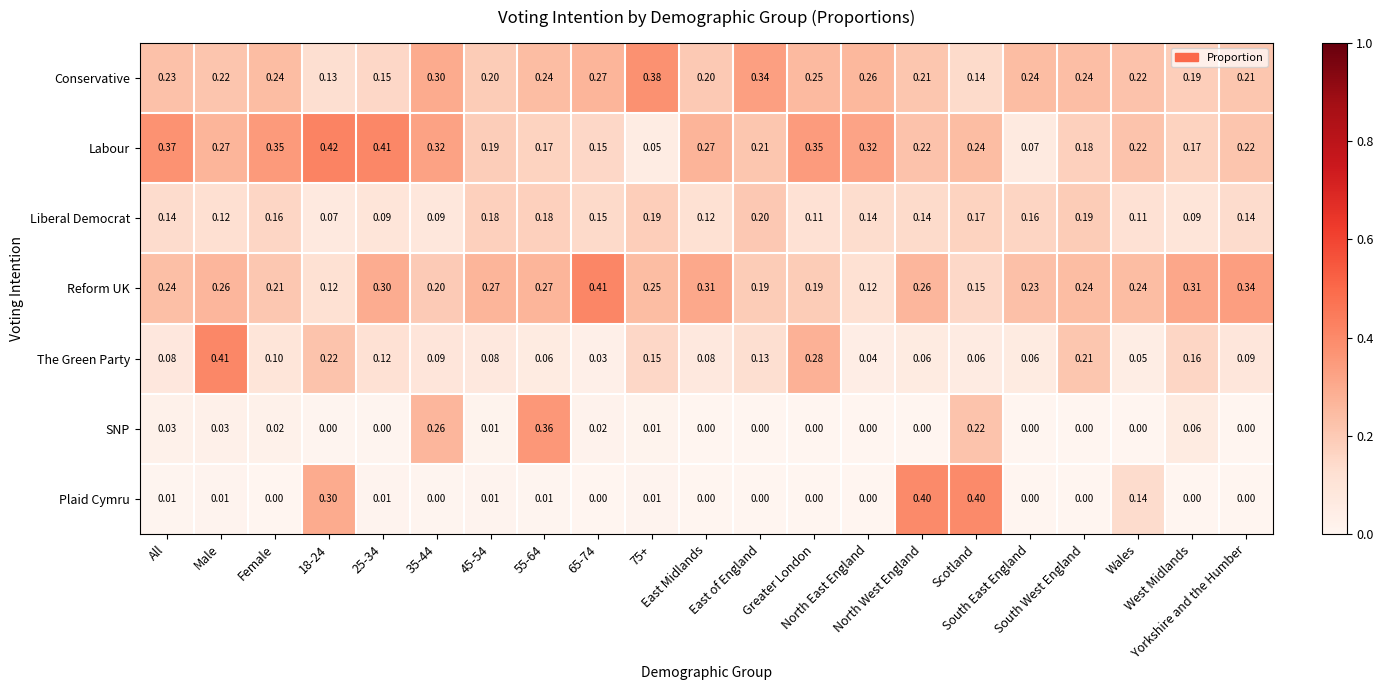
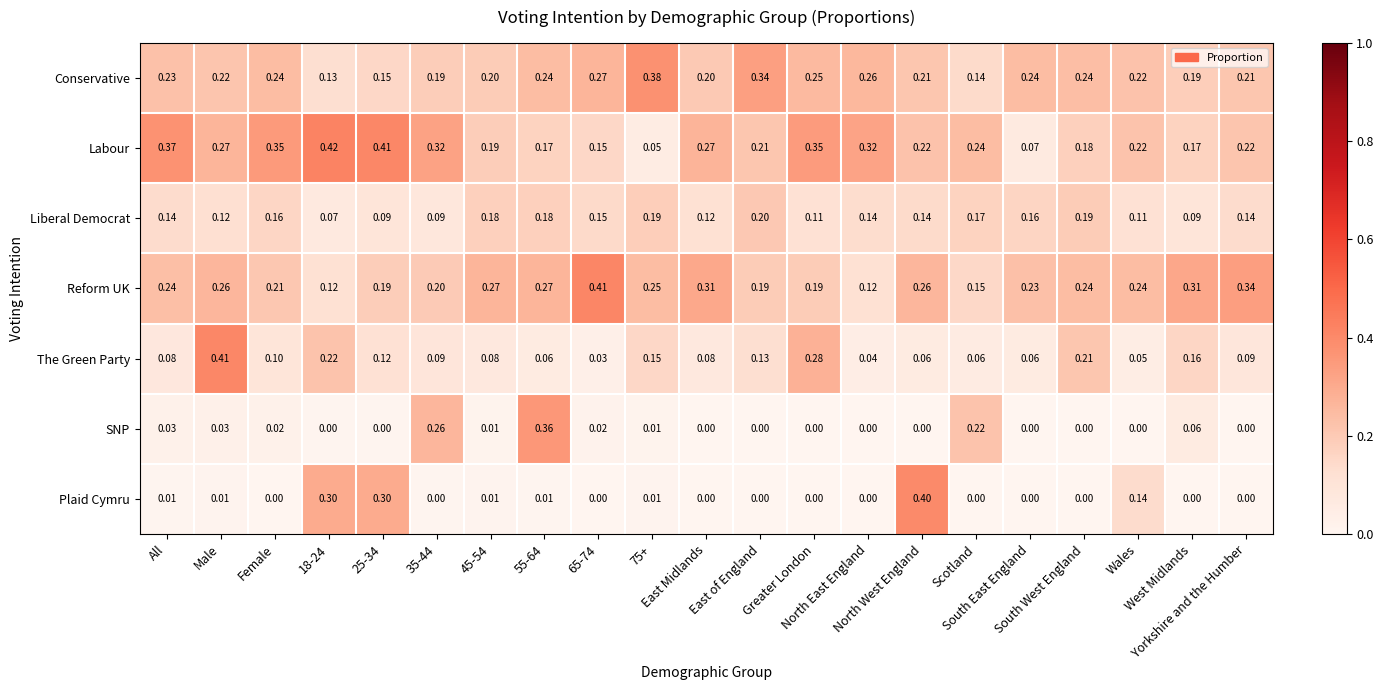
Conservative, 35-44: 0.30 -> 0.19
Reform UK, 25-34: 0.30 -> 0.19
Plaid Cymru, 25-34: 0.01 -> 0.30
Plaid Cymru, Scotland: 0.40 -> 0.00
